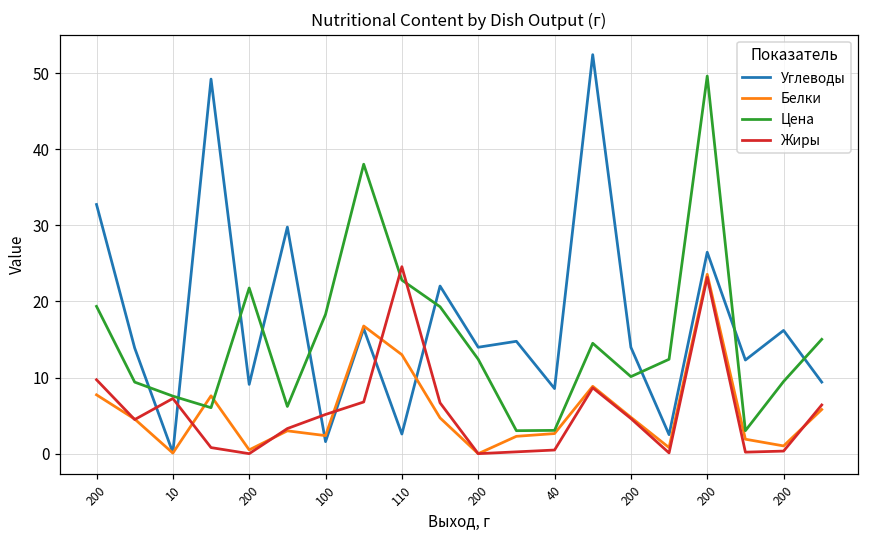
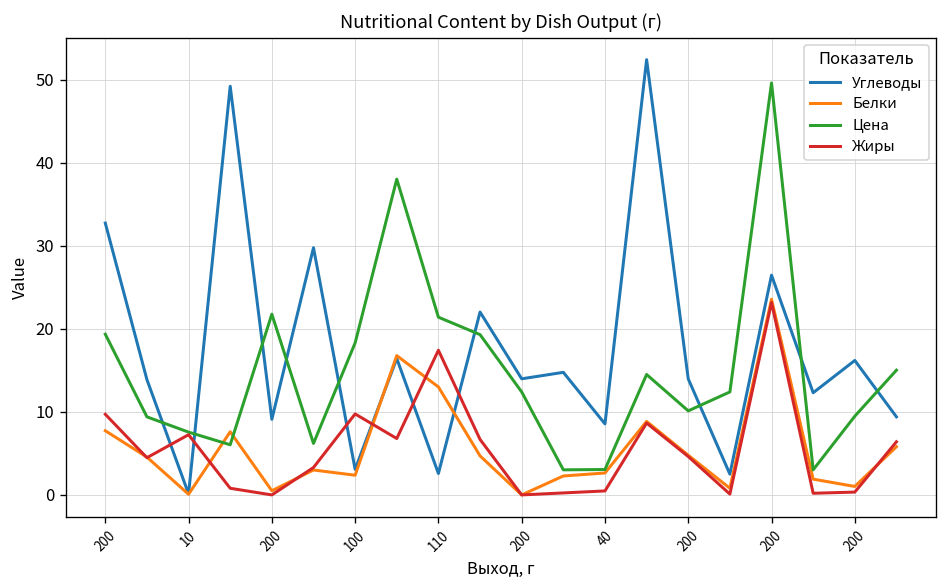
Углеводы, 100: 2 -> 3
Жиры, 100: 5 -> 10
Цена, 110: 23 -> 21
Жиры, 110: 25 -> 17
